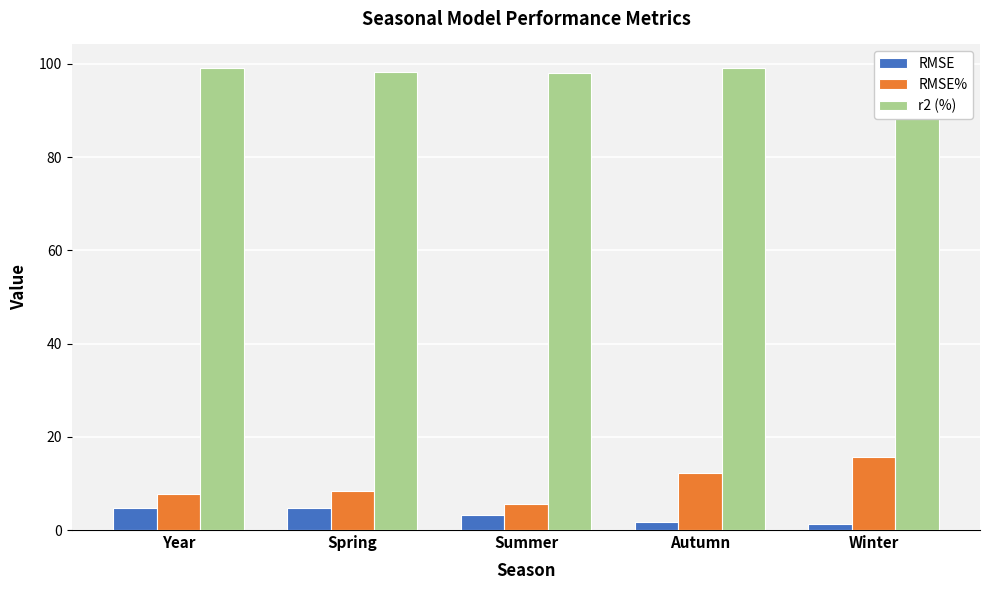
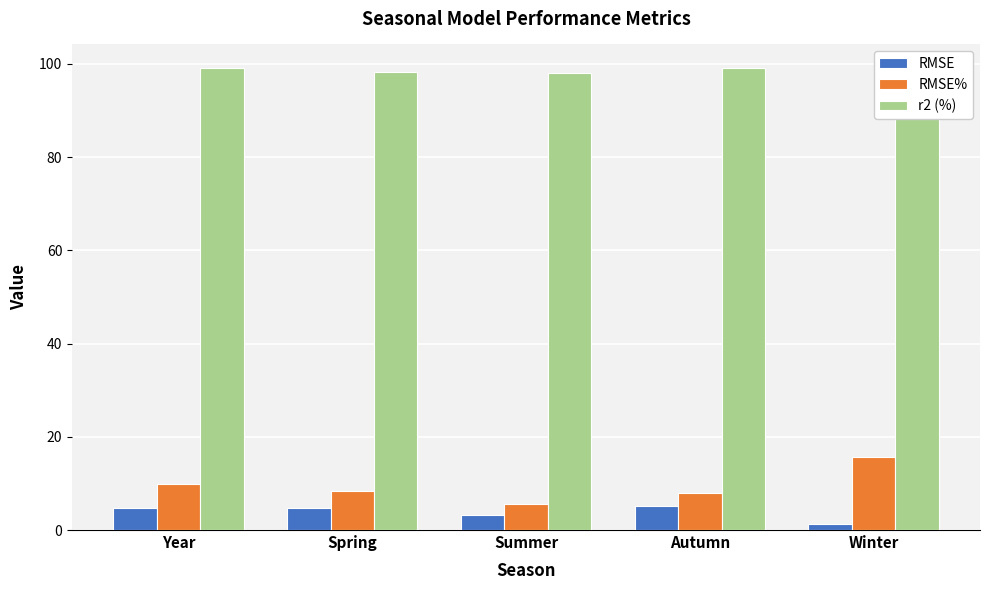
RMSE%, Year: 8 -> 10
RMSE, Autumn: 2 -> 5
RMSE%, Autumn: 12 -> 8
